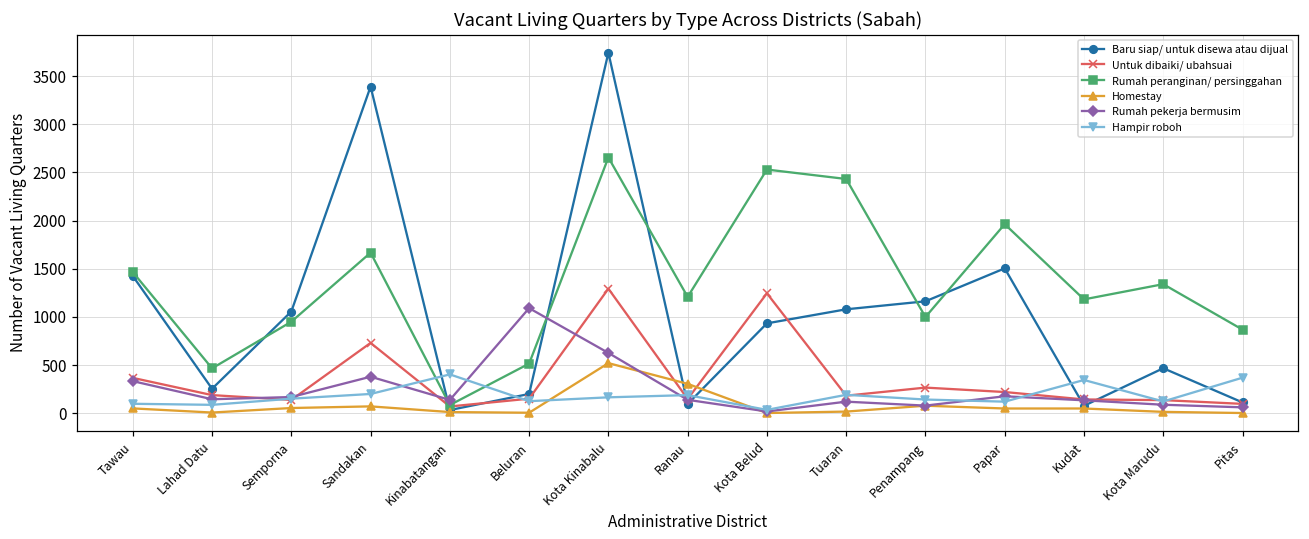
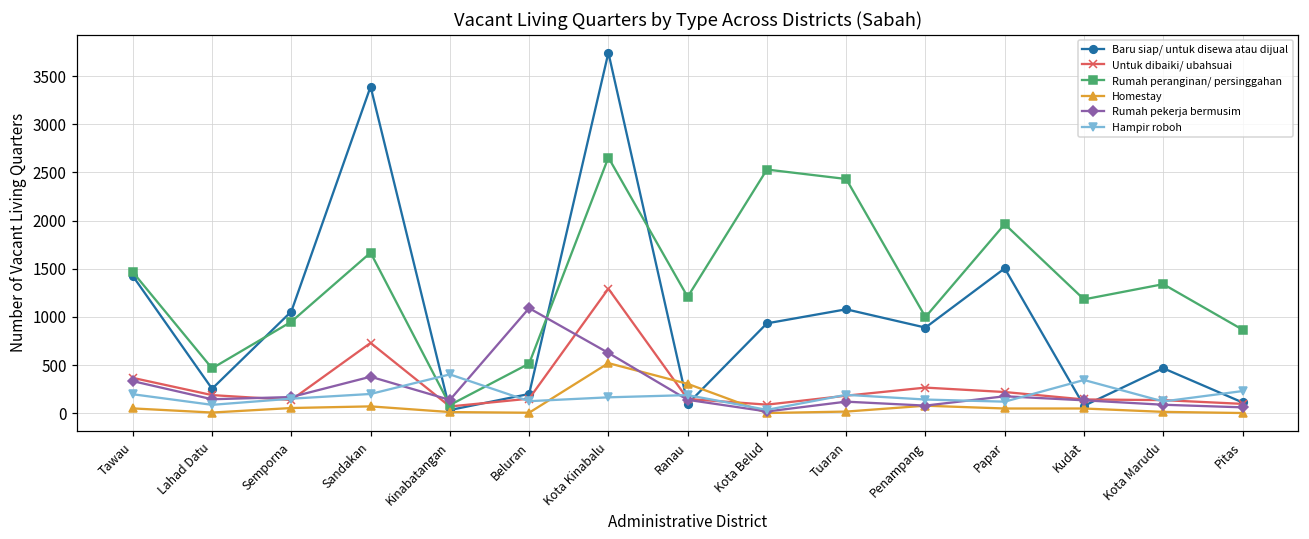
Hampir roboh, Tawau: 100 -> 200
Untuk dibaiki/ ubahsuai, Kota Belud: 1200 -> 100
Baru siap/ untuk disewa atau dijual, Penampang: 1200 -> 900
Hampir roboh, Pitas: 400 -> 200
